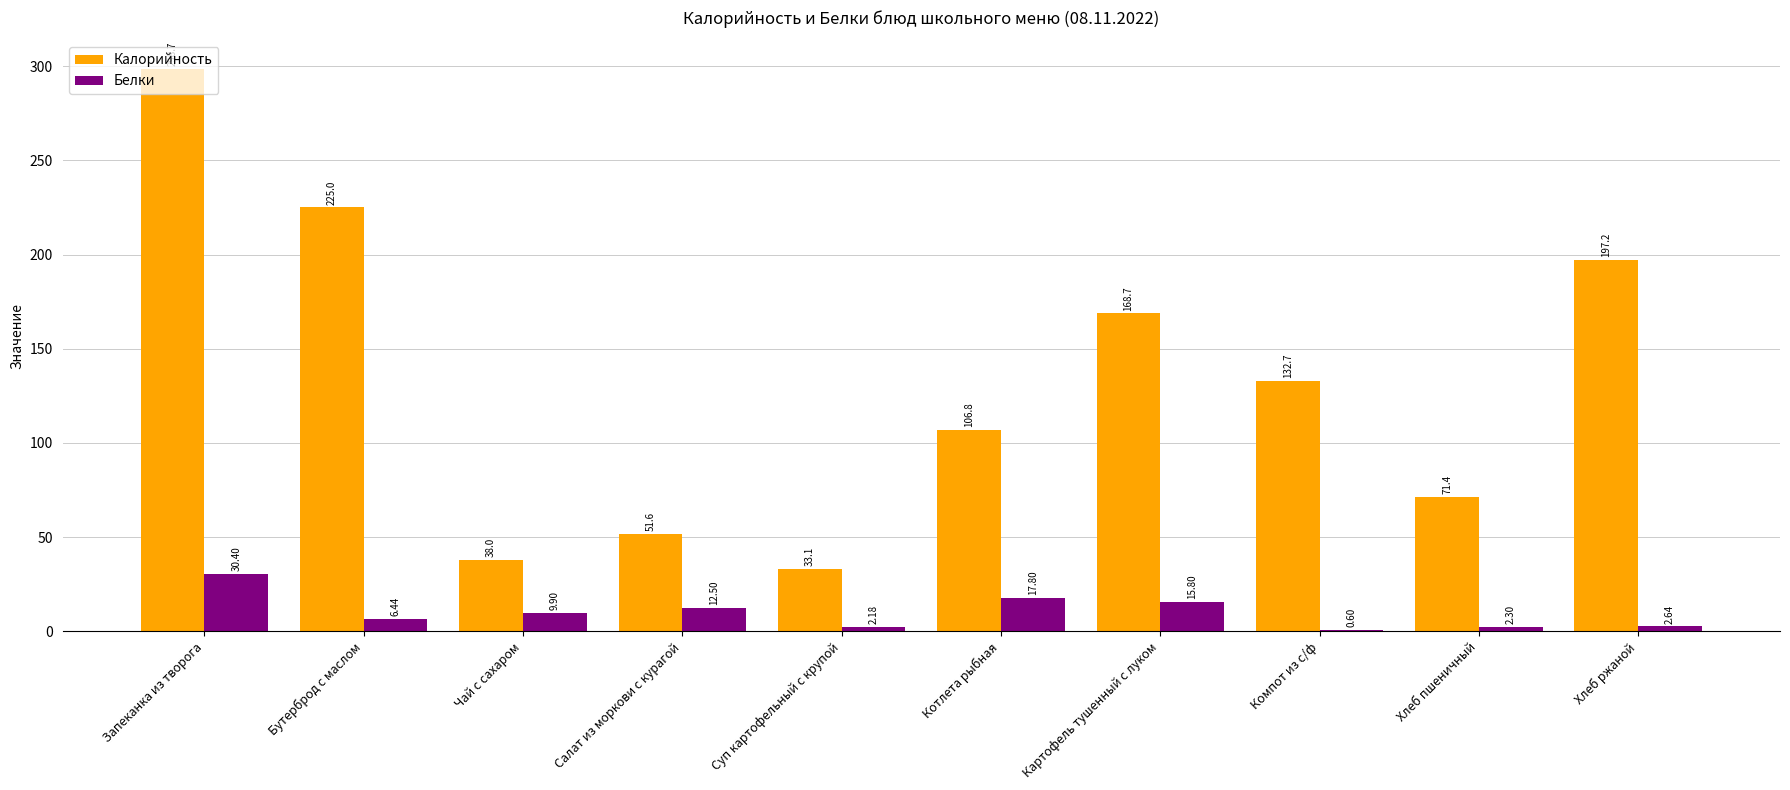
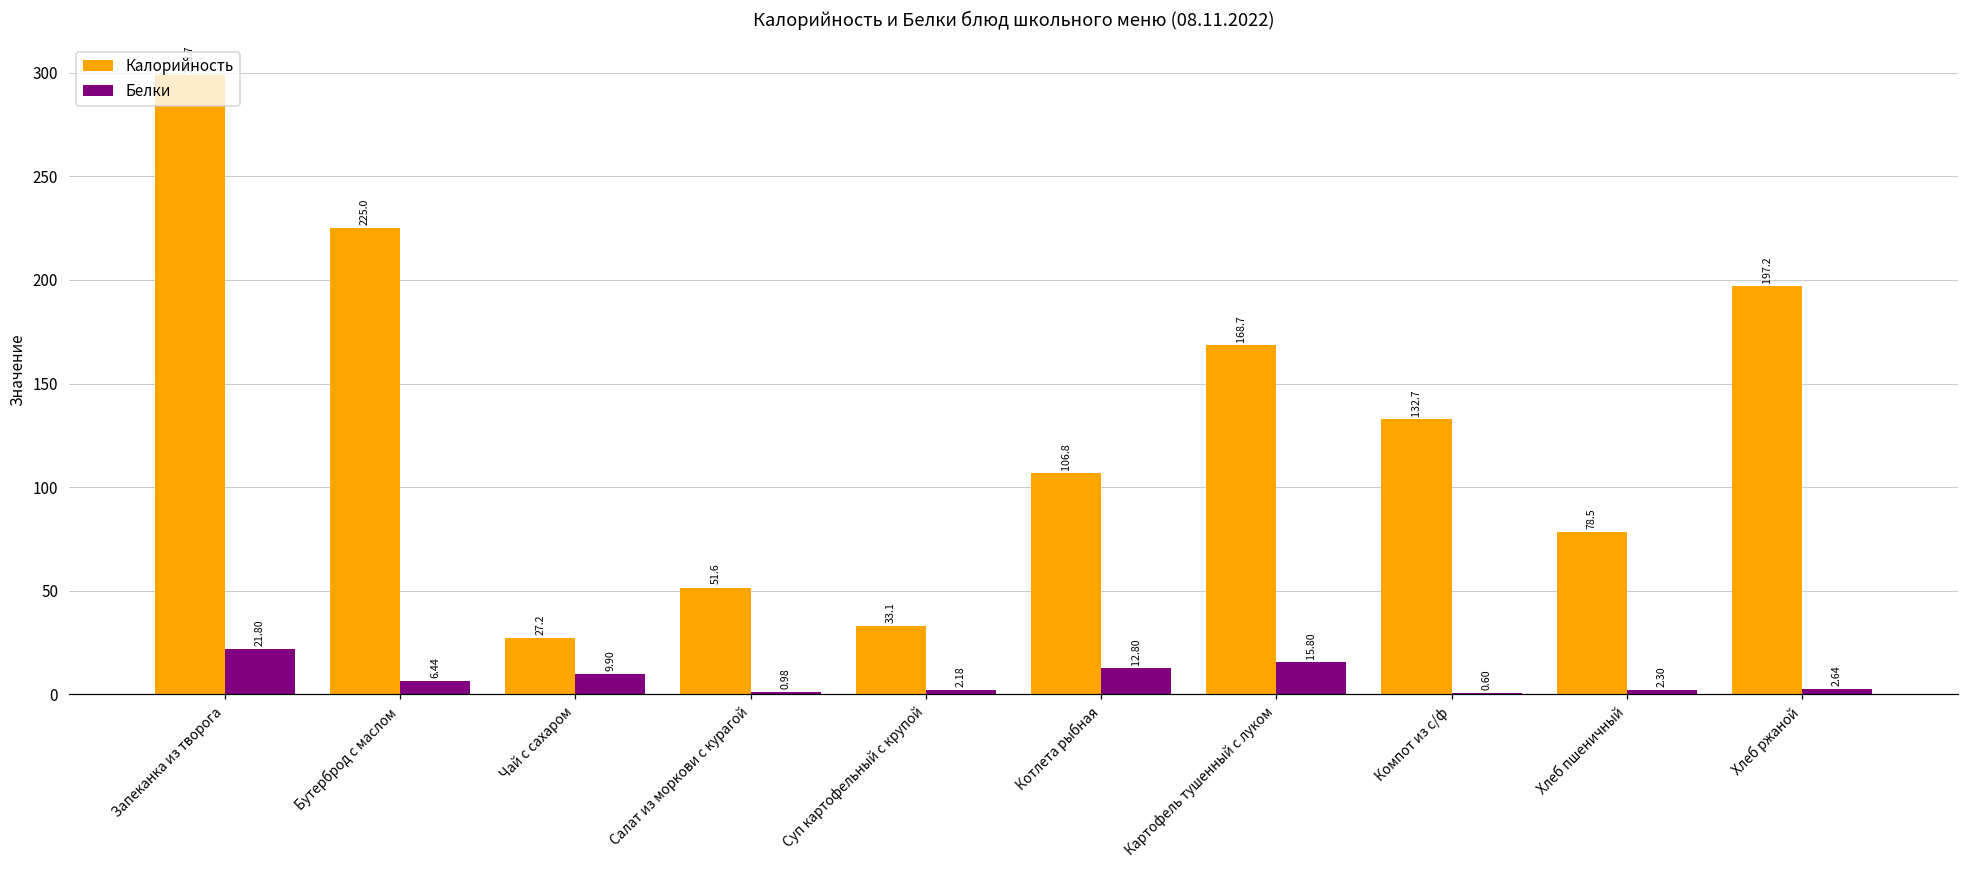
Белки, Запеканка из творога: 30.40 -> 21.80
Калорийность, Чай с сахаром: 38.0 -> 27.2
Белки, Салат из моркови с курагой: 12.50 -> 0.98
Белки, Котлета рыбная: 17.80 -> 12.80
Калорийность, Хлеб пшеничный: 71.4 -> 78.5
